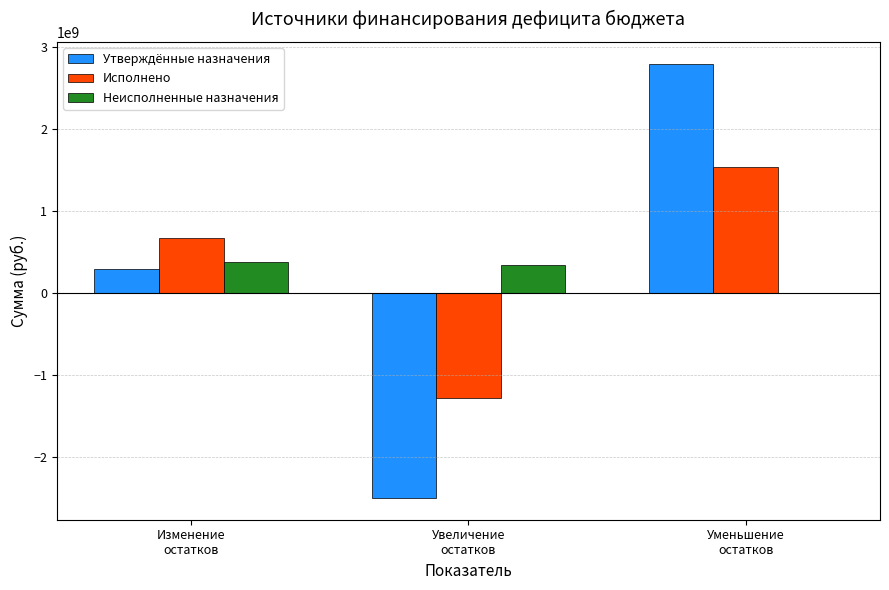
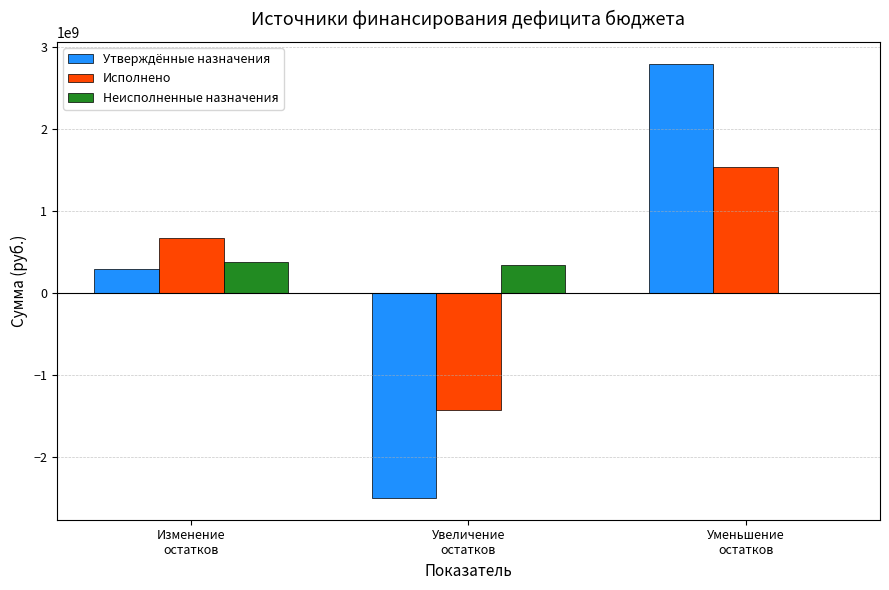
Исполнено, Увеличение остатков: -1300000000 -> -1400000000
